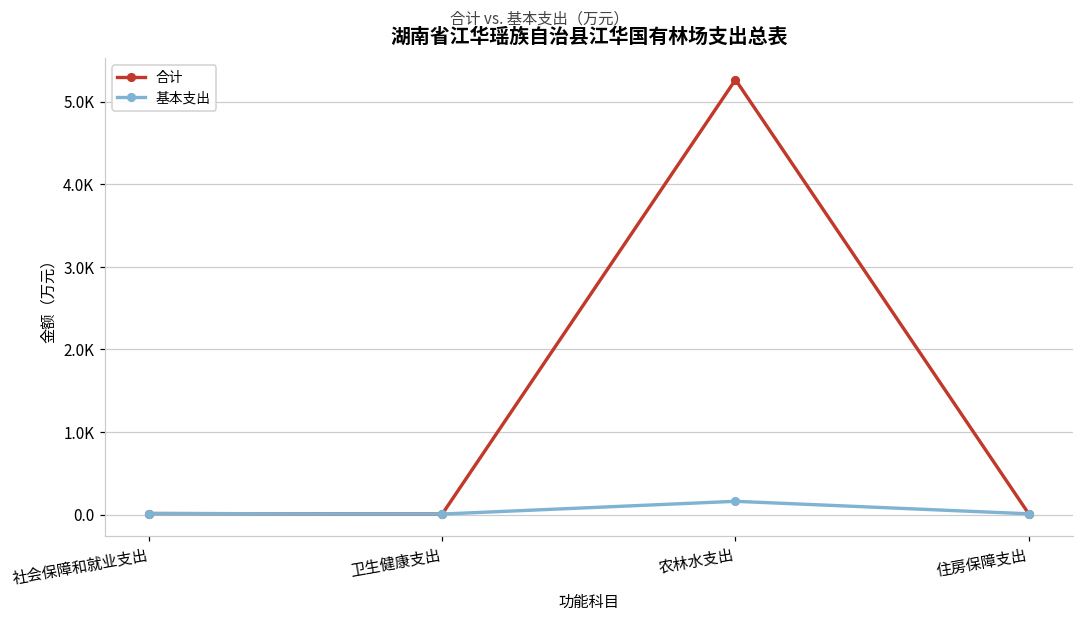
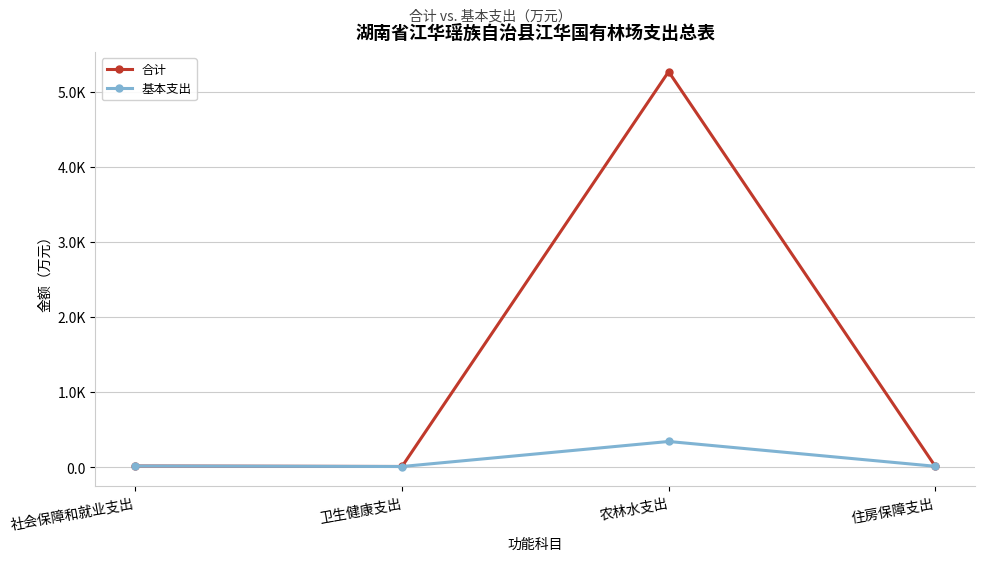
基本支出, 农林水支出: 200 -> 300
